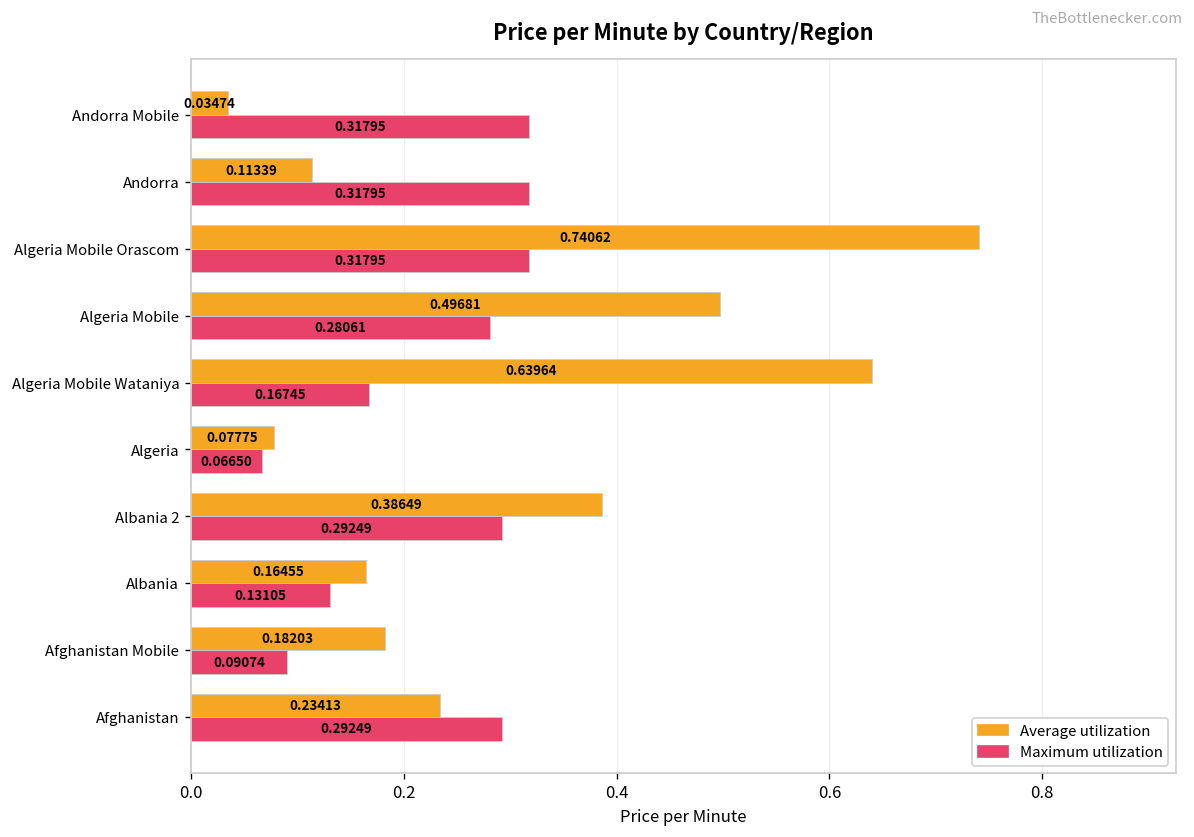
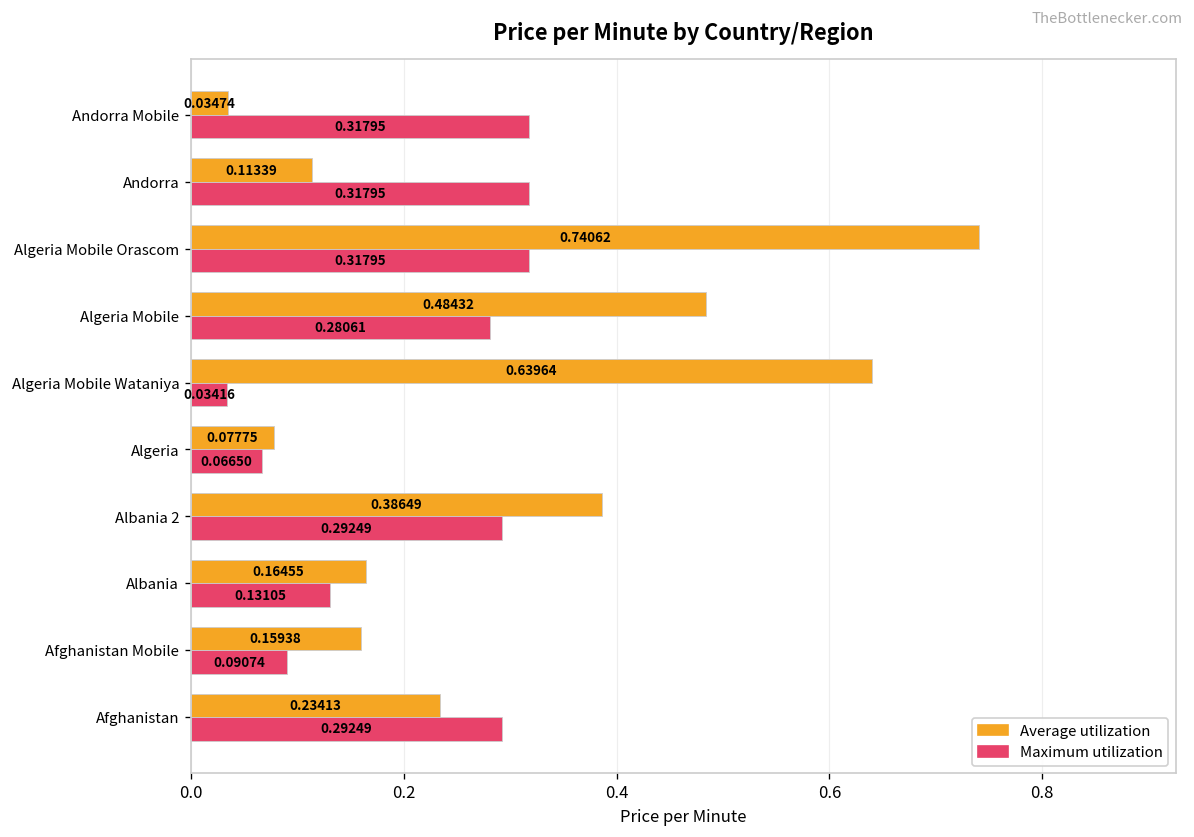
Average utilization, Algeria Mobile: 0.49681 -> 0.48432
Maximum utilization, Algeria Mobile Wataniya: 0.16745 -> 0.03416
Average utilization, Afghanistan Mobile: 0.18203 -> 0.15938
